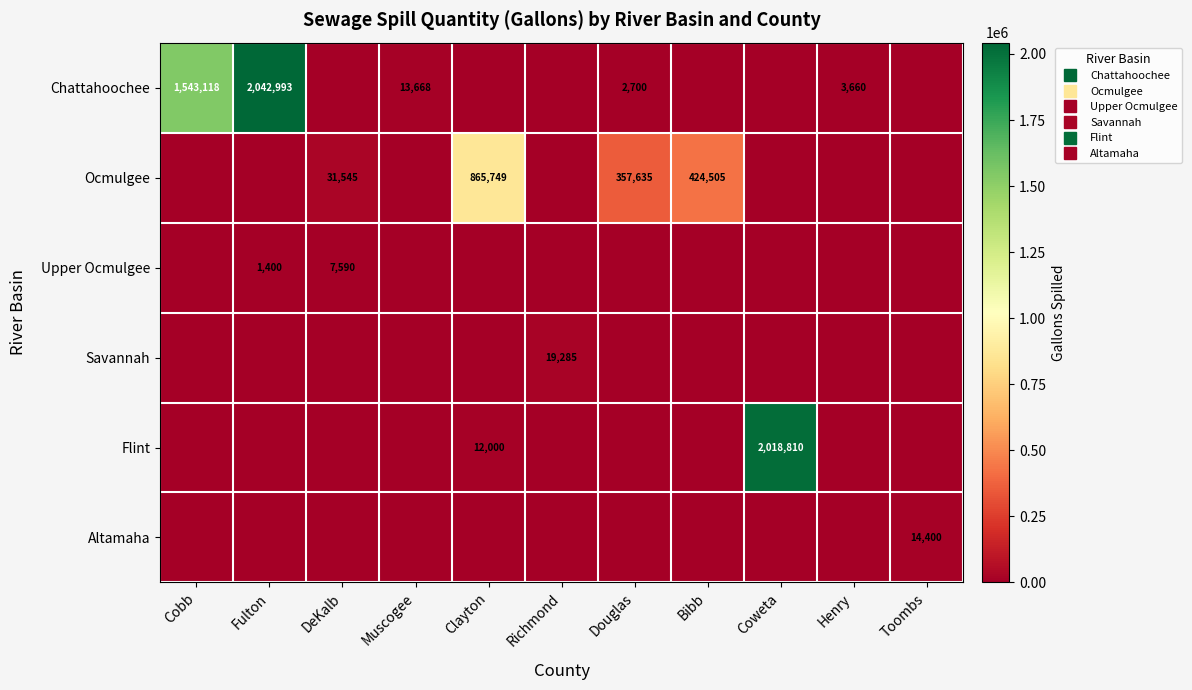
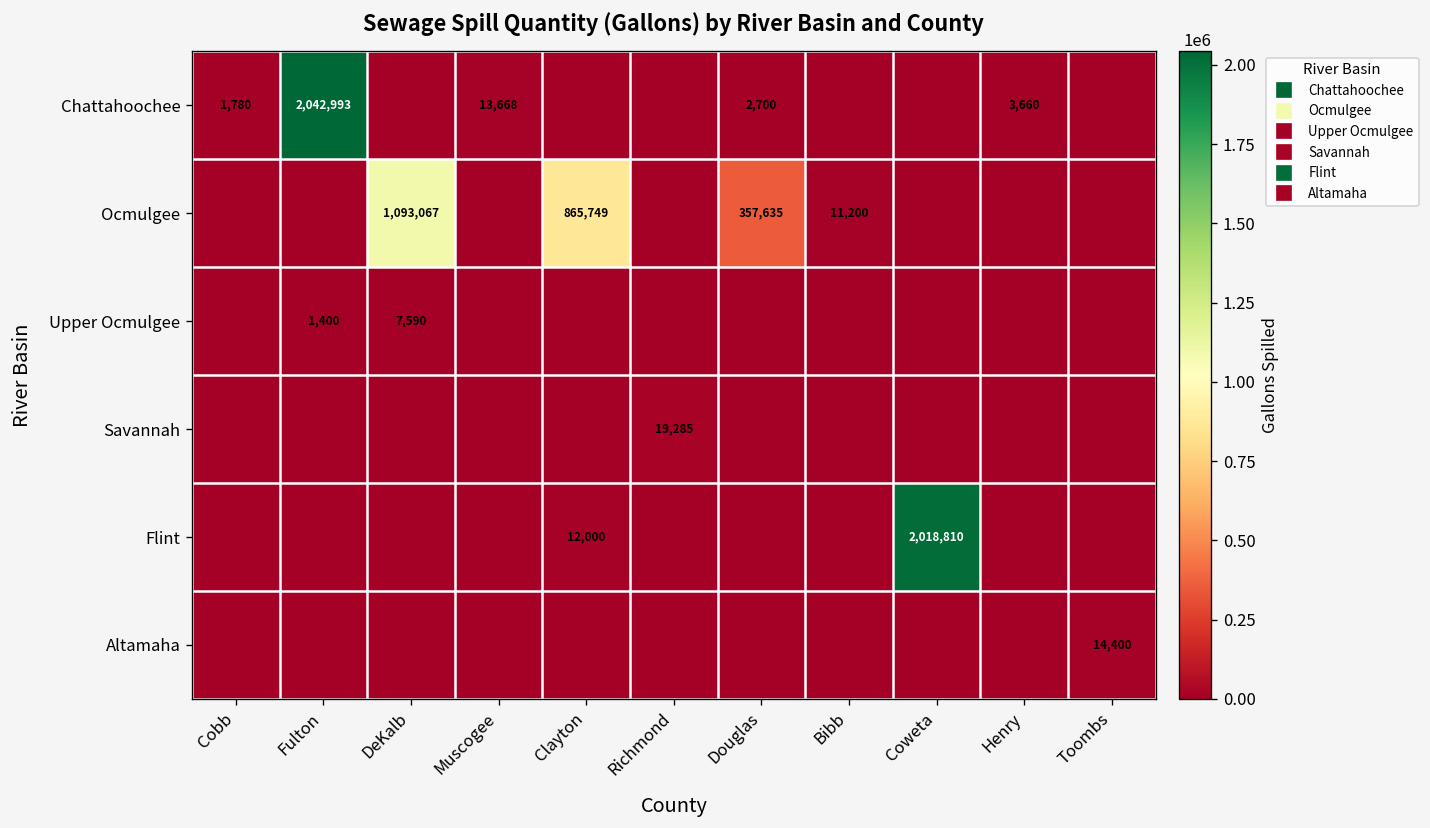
Chattahoochee, Cobb: 1,543,118 -> 1,780
Ocmulgee, DeKalb: 31,545 -> 1,093,067
Ocmulgee, Bibb: 424,505 -> 11,200
